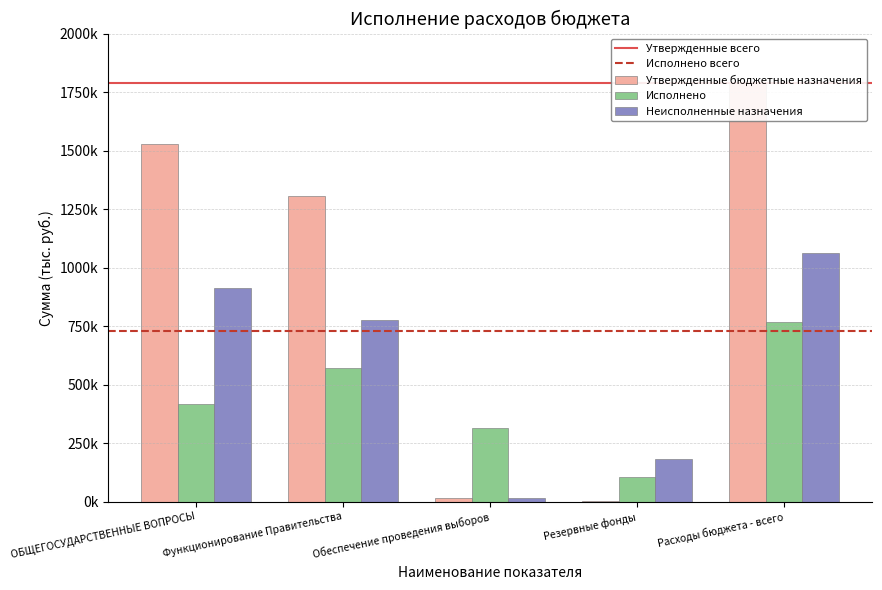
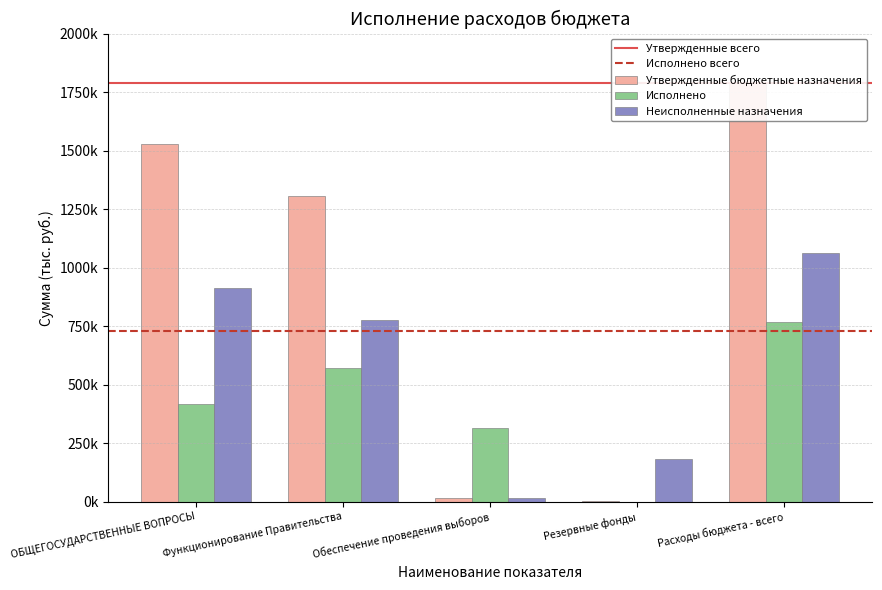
Исполнено, Резервные фонды: 100000 -> 0
